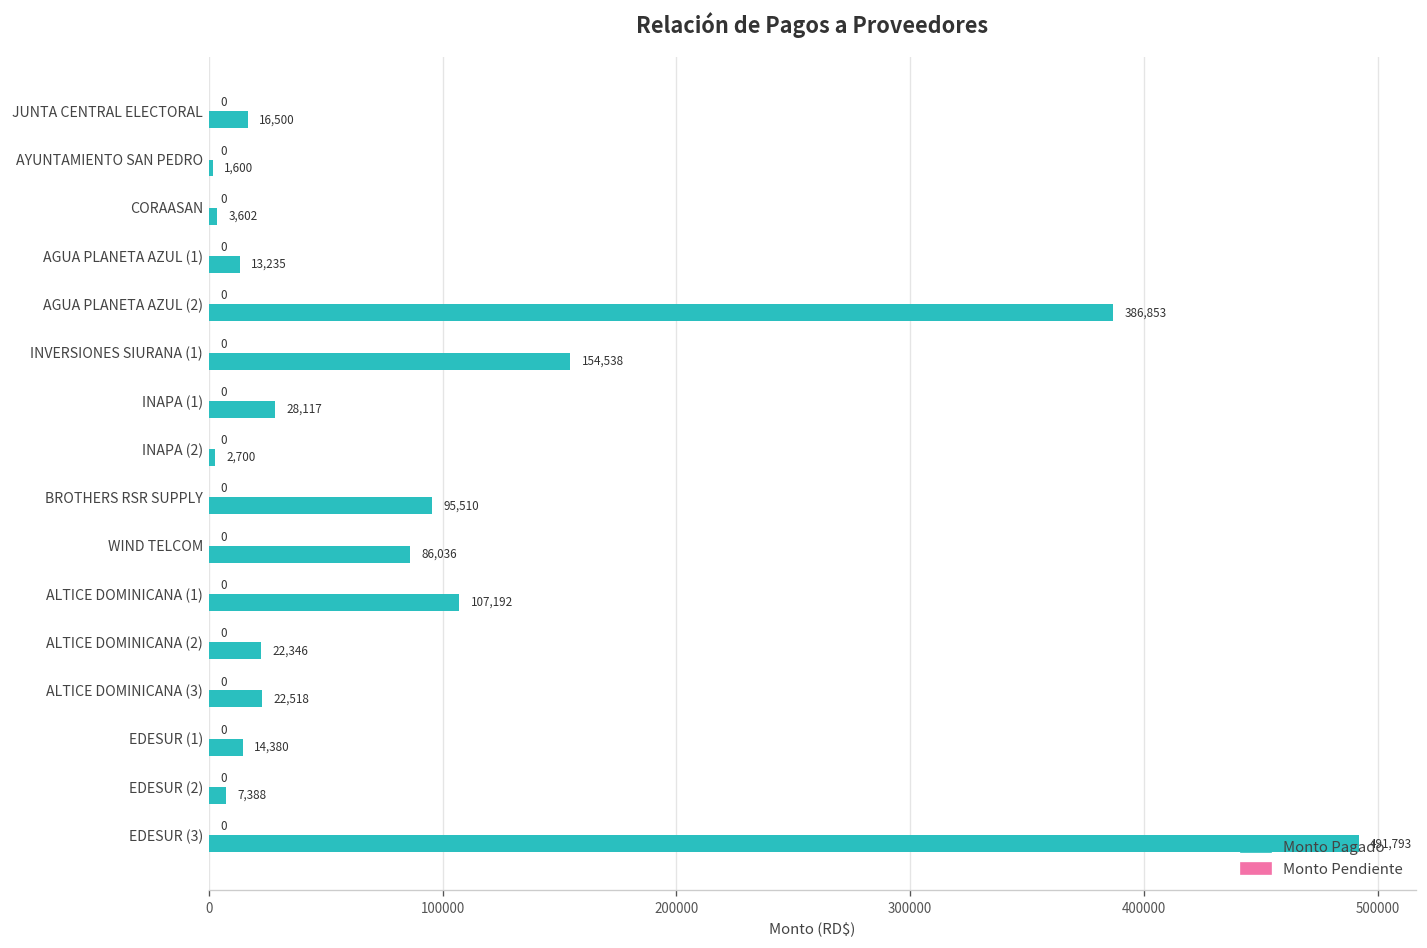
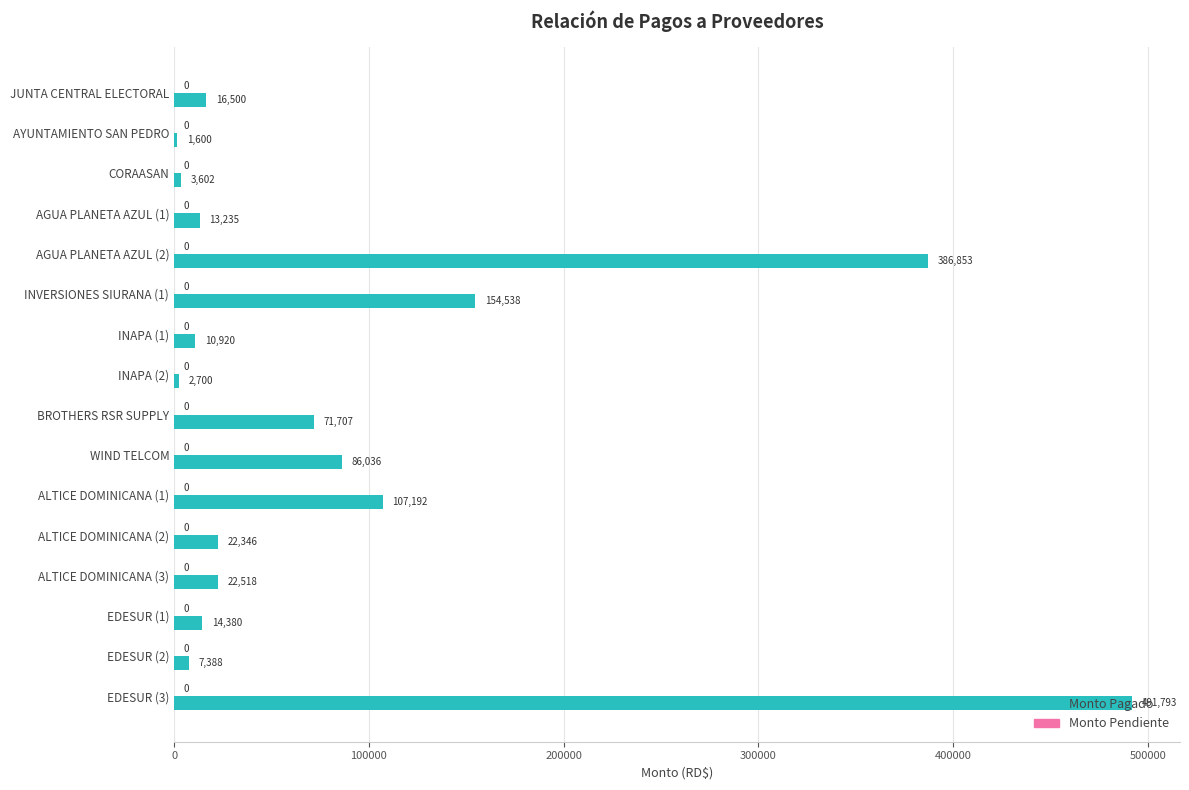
Monto Pagado, INAPA (1): 28,117 -> 10,920
Monto Pagado, BROTHERS RSR SUPPLY: 95,510 -> 71,707
